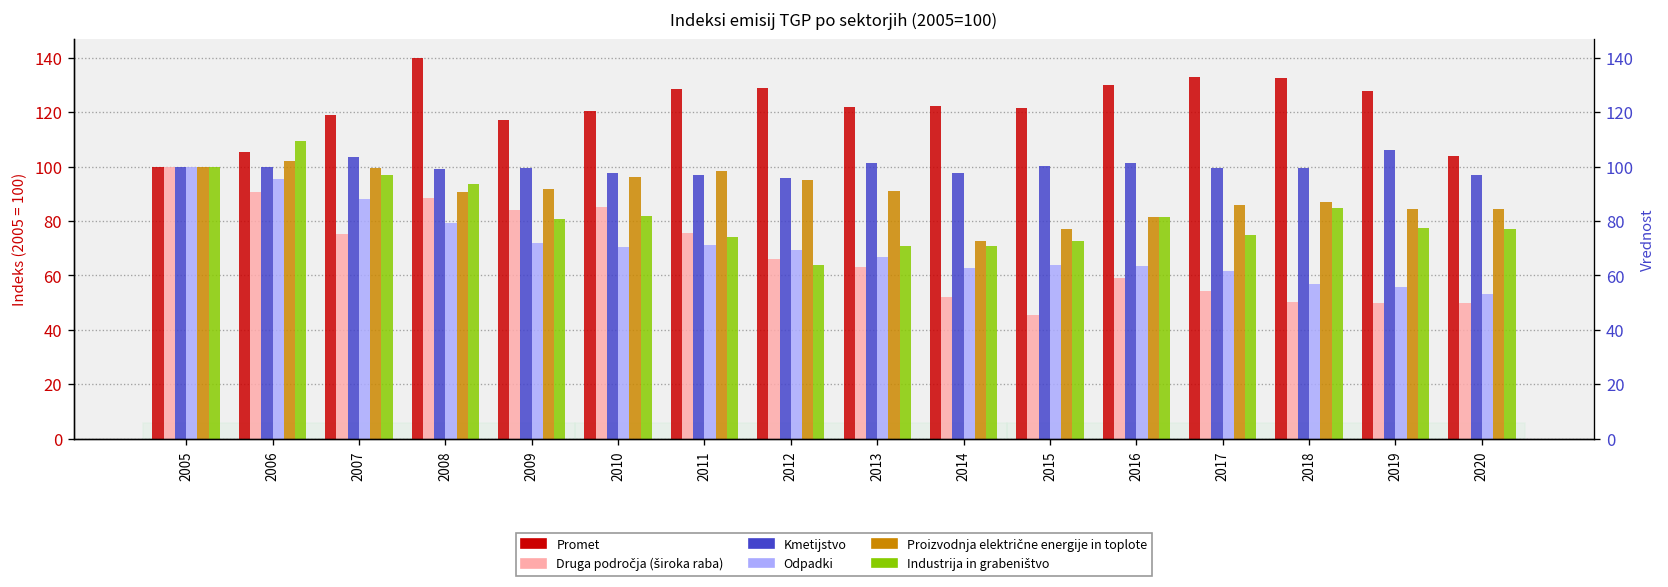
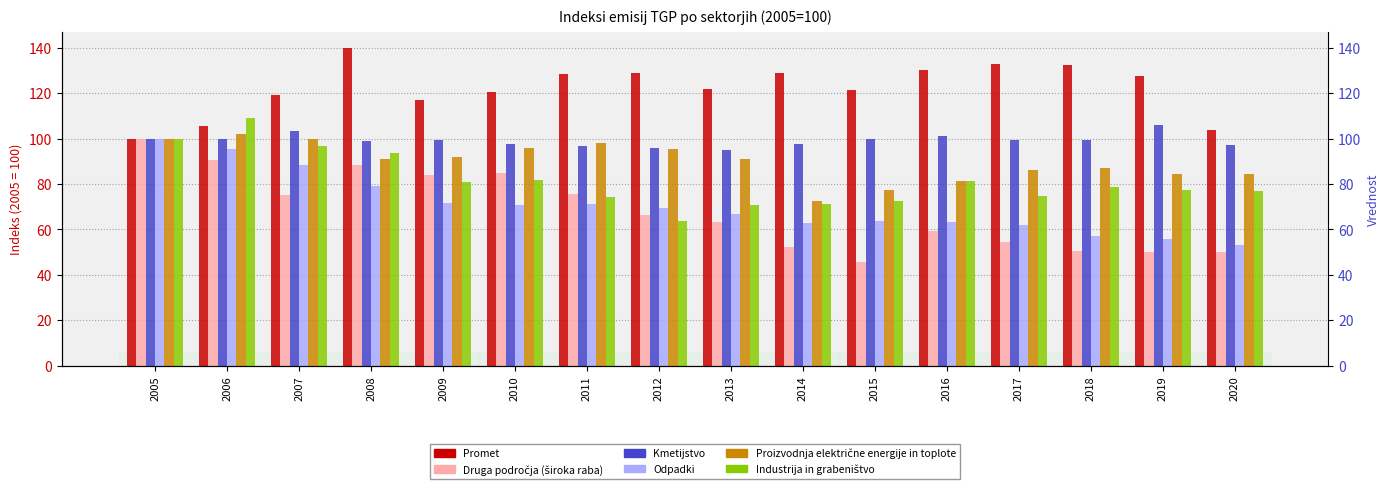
Kmetijstvo, 2013: 101 -> 95
Promet, 2014: 122 -> 129
Industrija in grabeništvo, 2018: 85 -> 79
